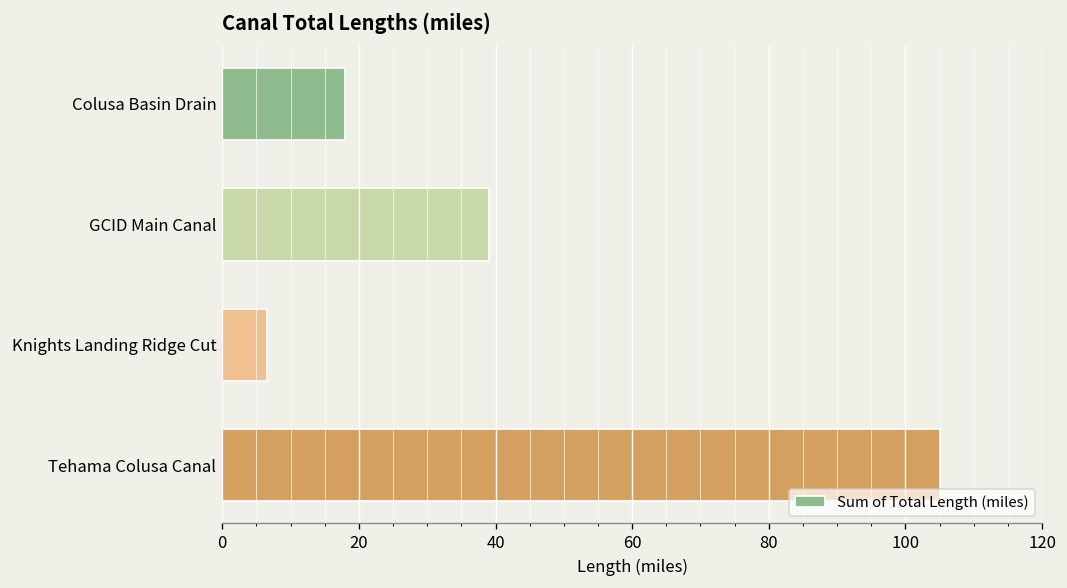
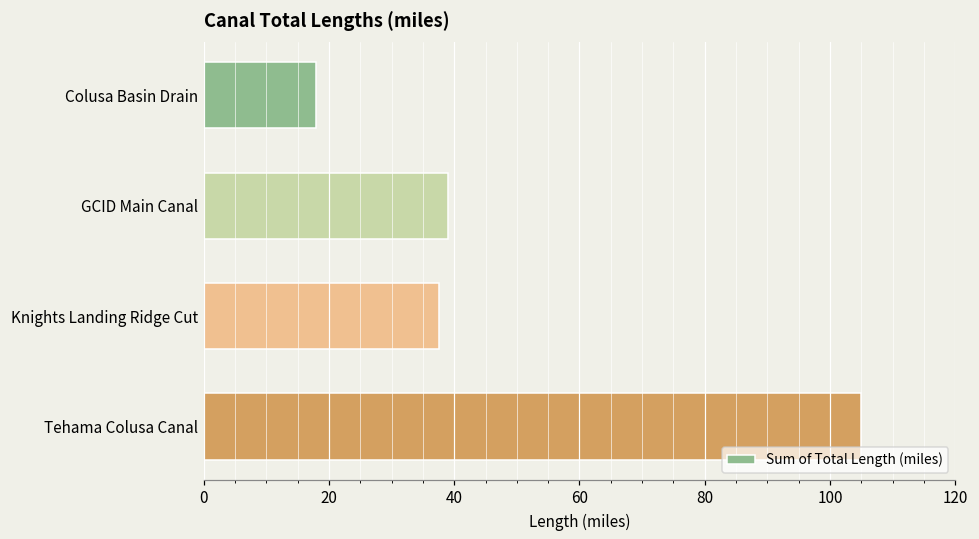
Knights Landing Ridge Cut: 7 -> 38
